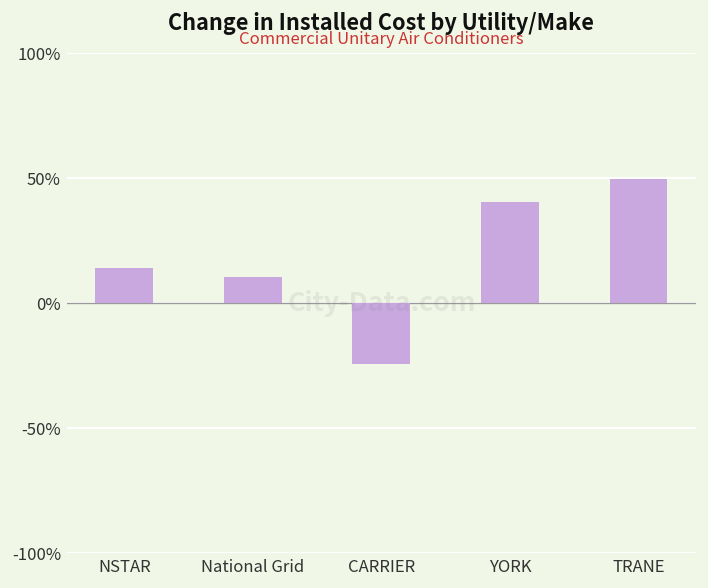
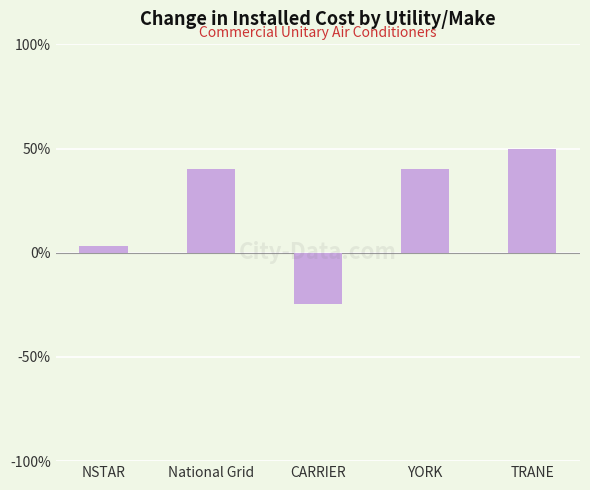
NSTAR: 14% -> 3%
National Grid: 10% -> 40%
